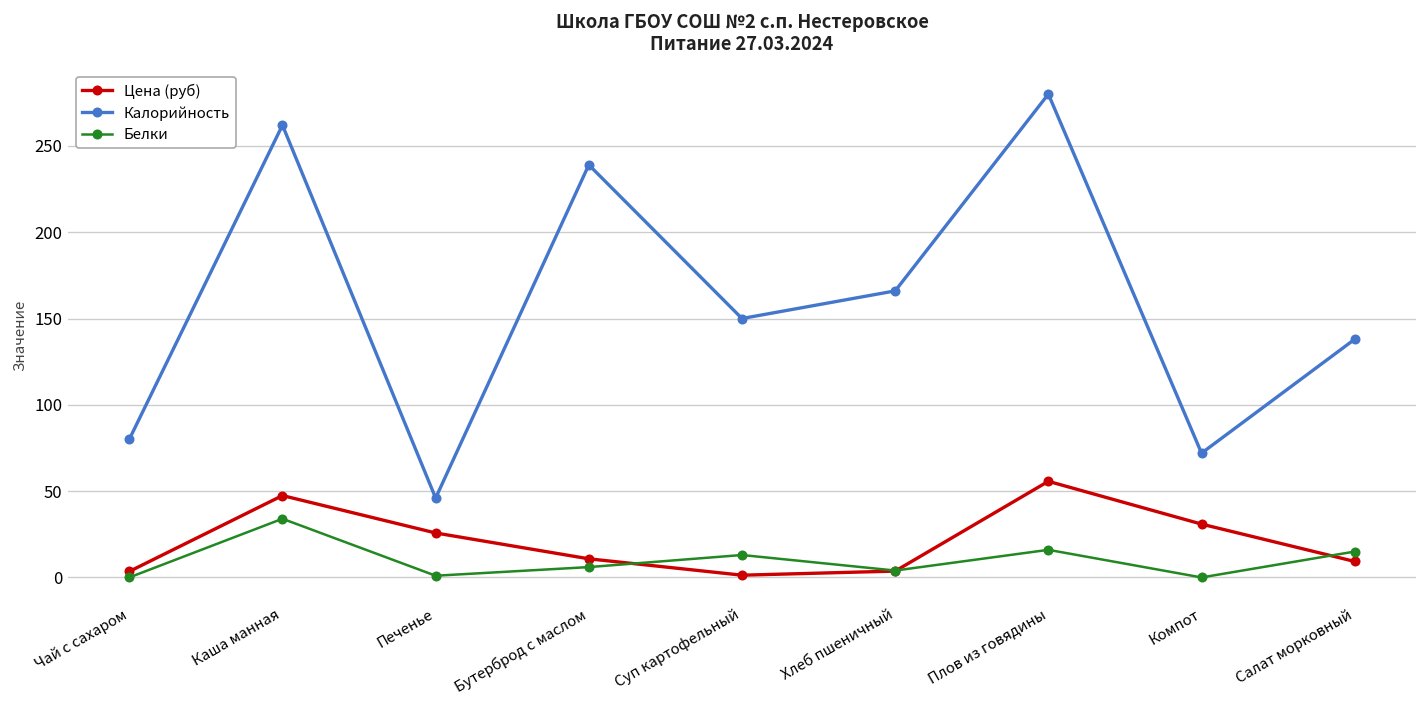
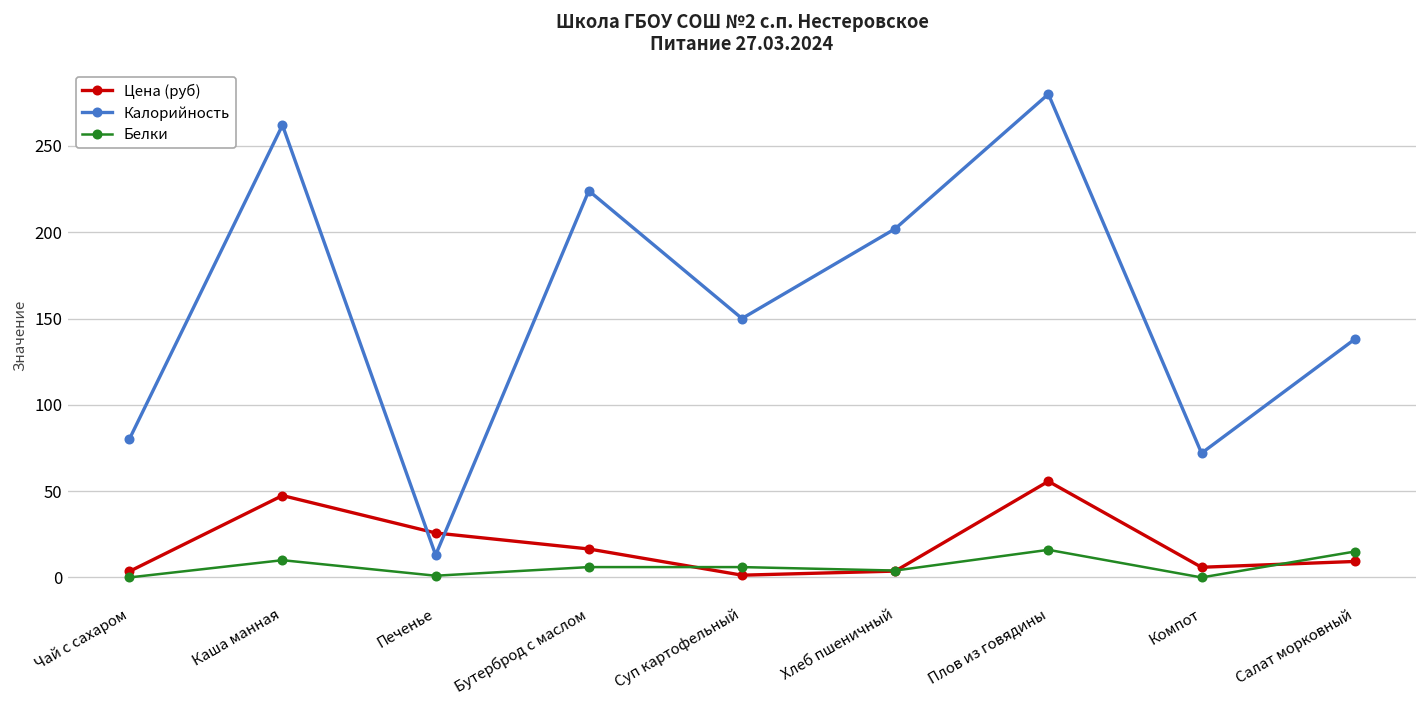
Белки, Каша манная: 34 -> 10
Калорийность, Печенье: 46 -> 13
Цена (руб), Бутерброд с маслом: 11 -> 17
Калорийность, Бутерброд с маслом: 239 -> 224
Белки, Суп картофельный: 13 -> 6
Калорийность, Хлеб пшеничный: 166 -> 202
Цена (руб), Компот: 31 -> 6
